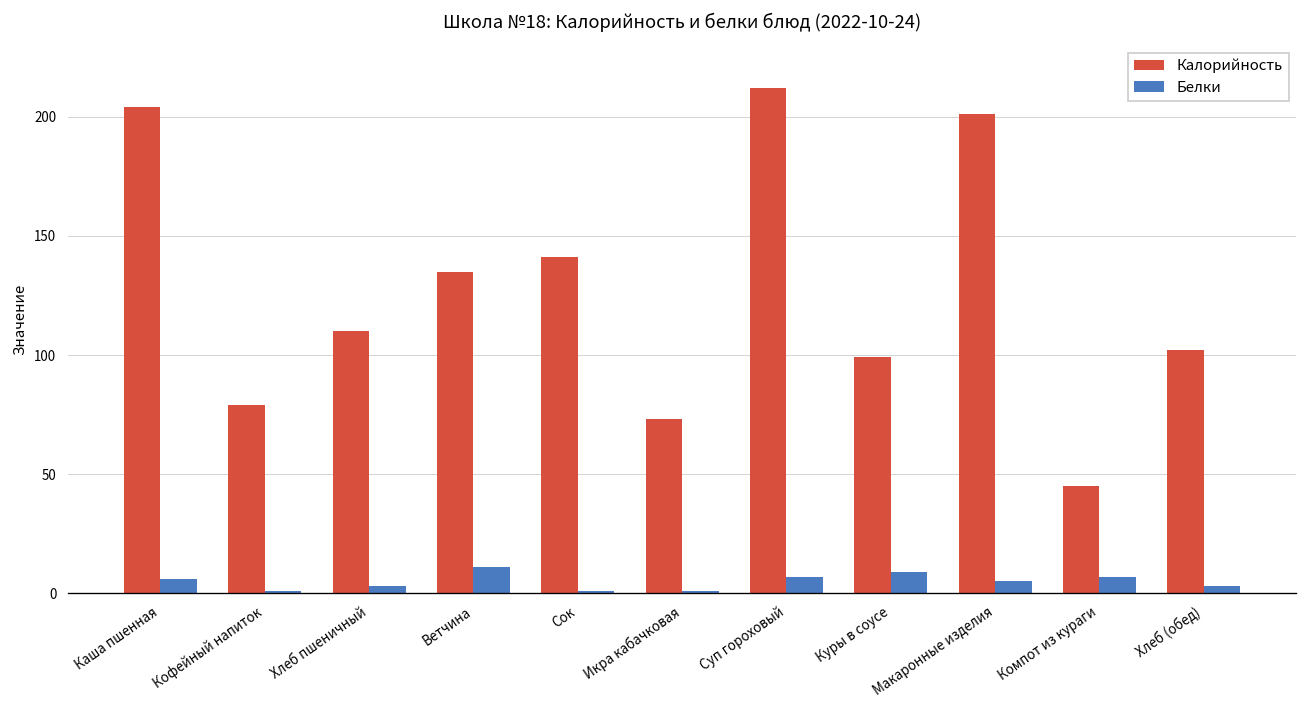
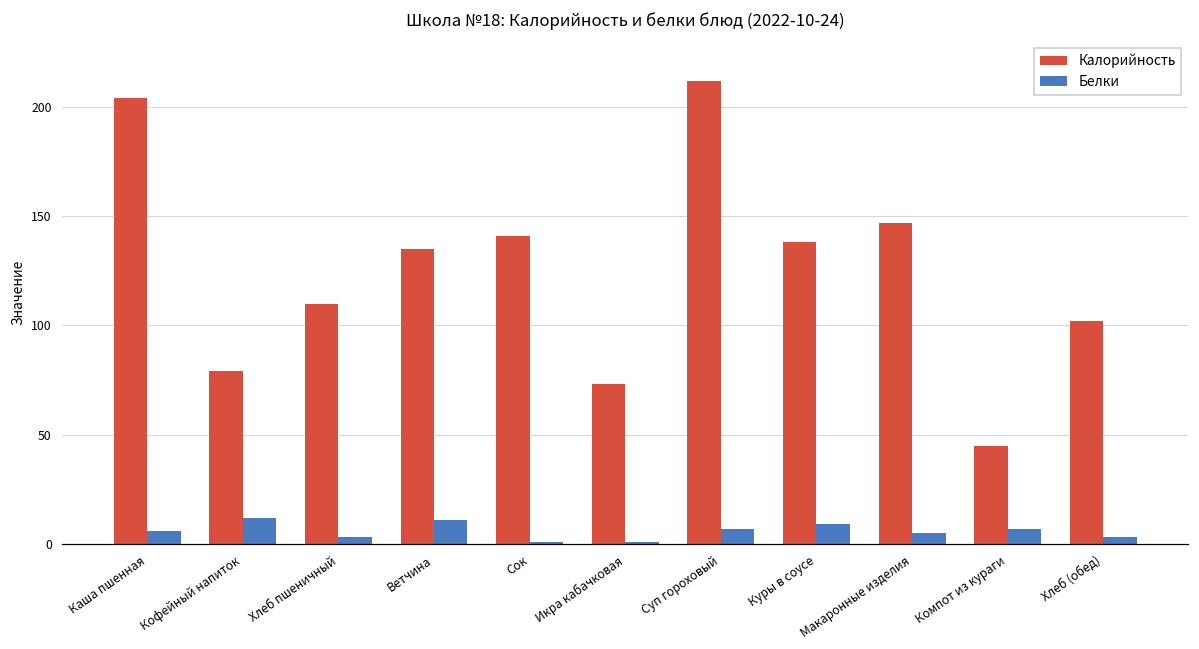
Белки, Кофейный напиток: 1 -> 12
Калорийность, Куры в соусе: 99 -> 138
Калорийность, Макаронные изделия: 201 -> 147
